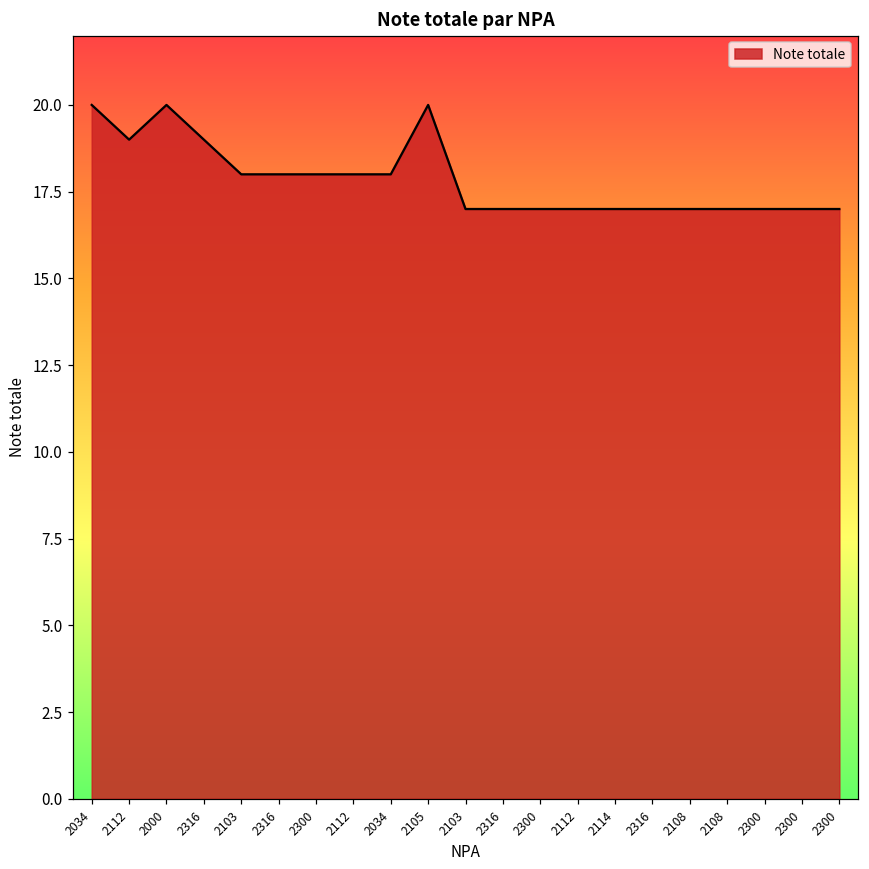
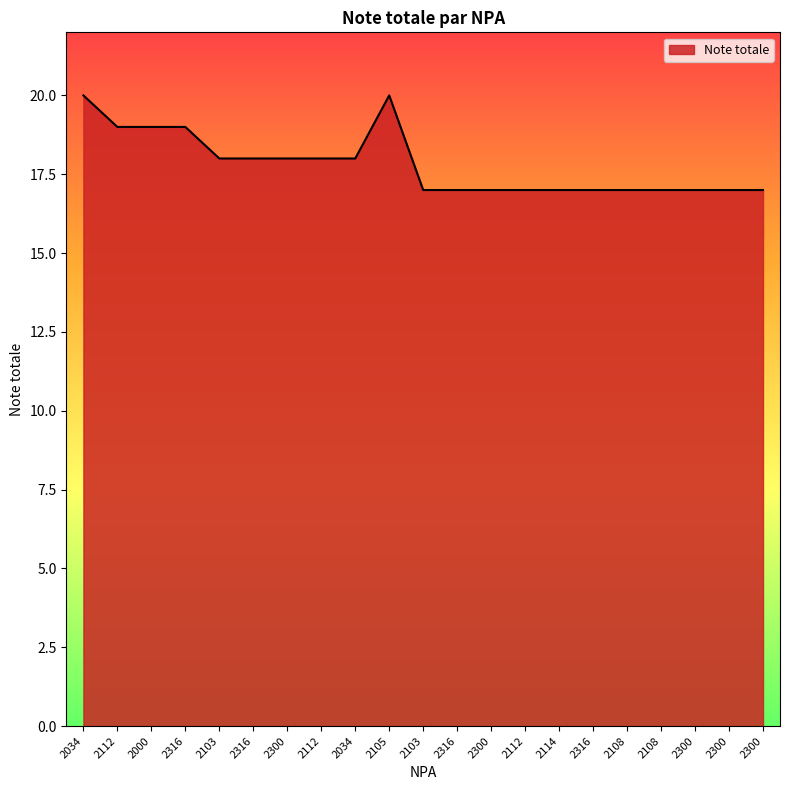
2000: 20 -> 19
